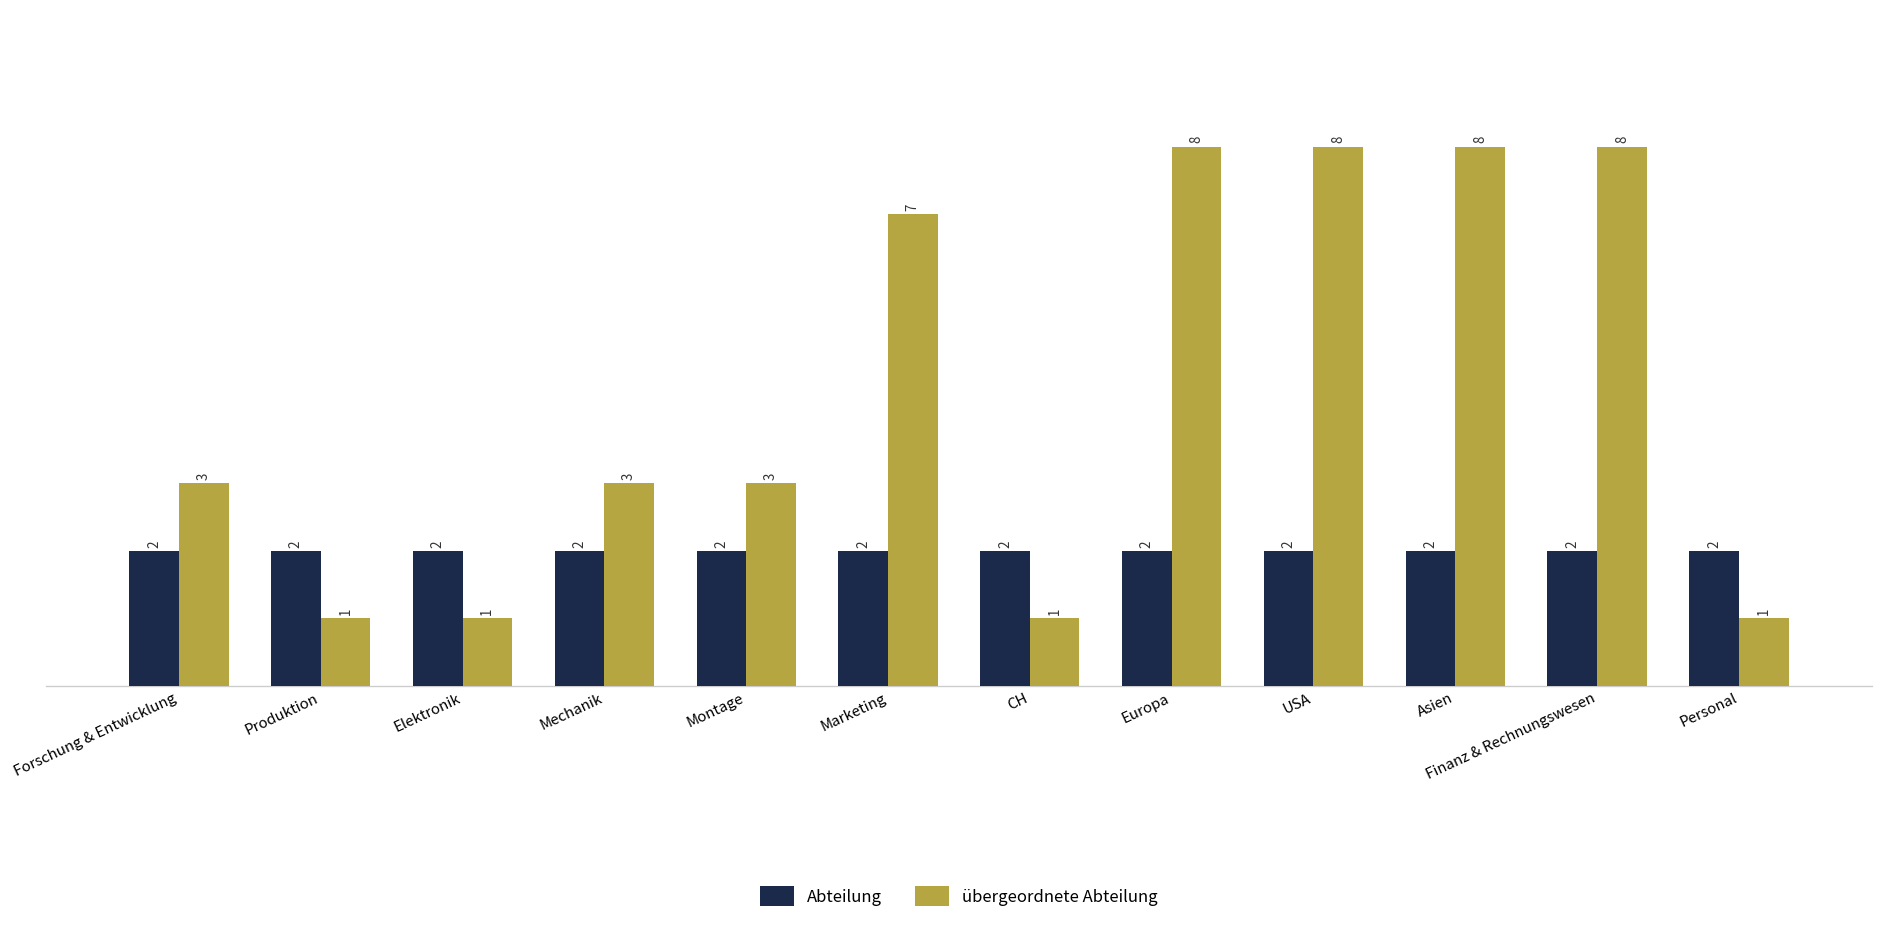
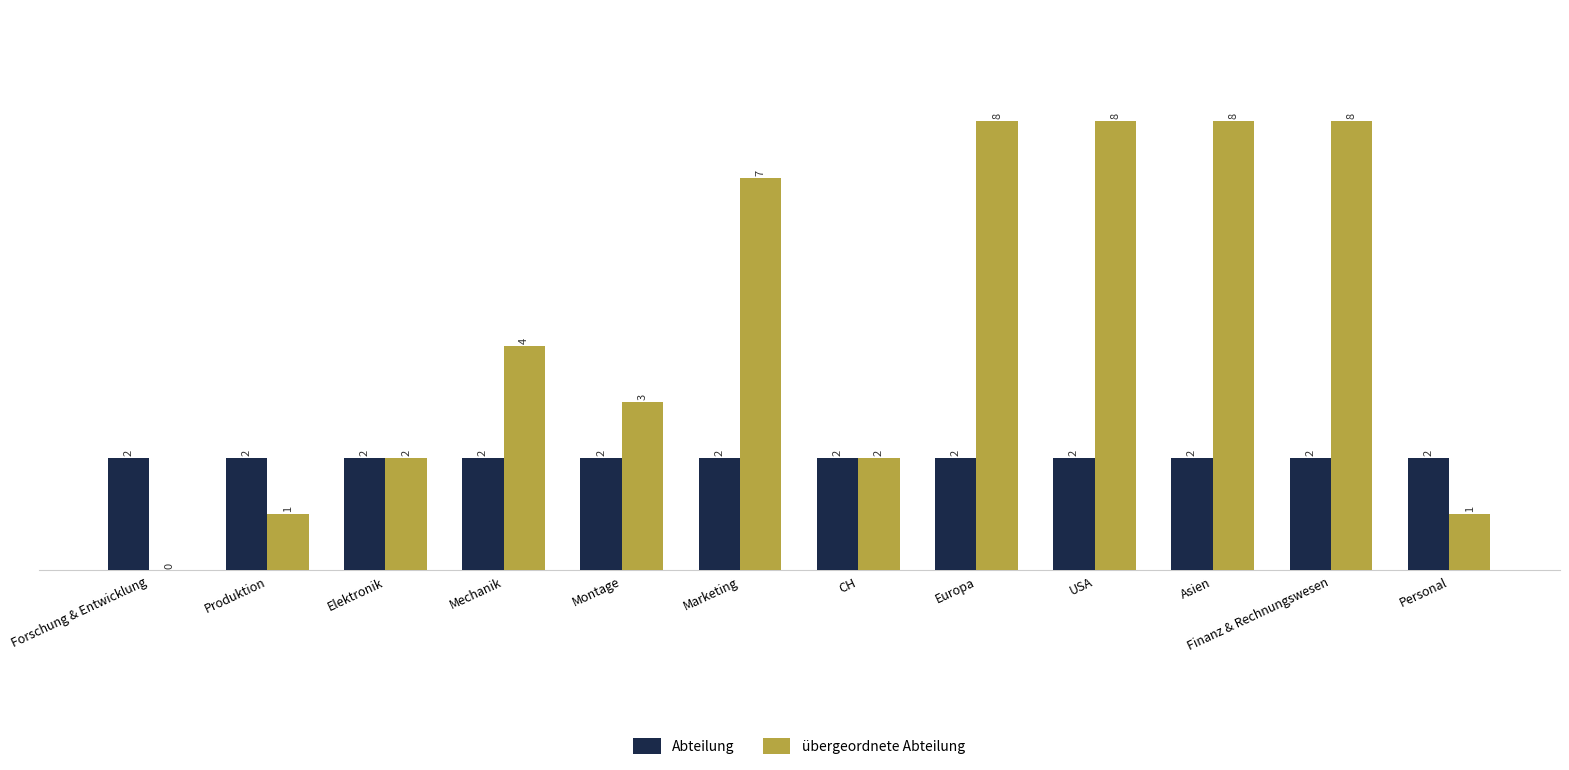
übergeordnete Abteilung, Forschung & Entwicklung: 3 -> 0
übergeordnete Abteilung, Elektronik: 1 -> 2
übergeordnete Abteilung, Mechanik: 3 -> 4
übergeordnete Abteilung, CH: 1 -> 2
